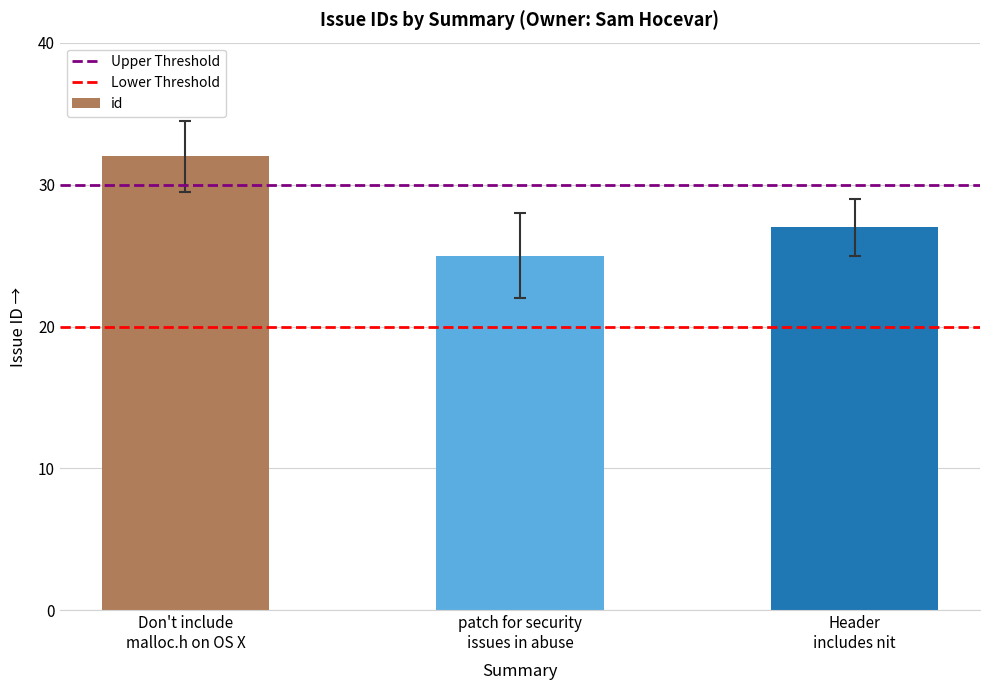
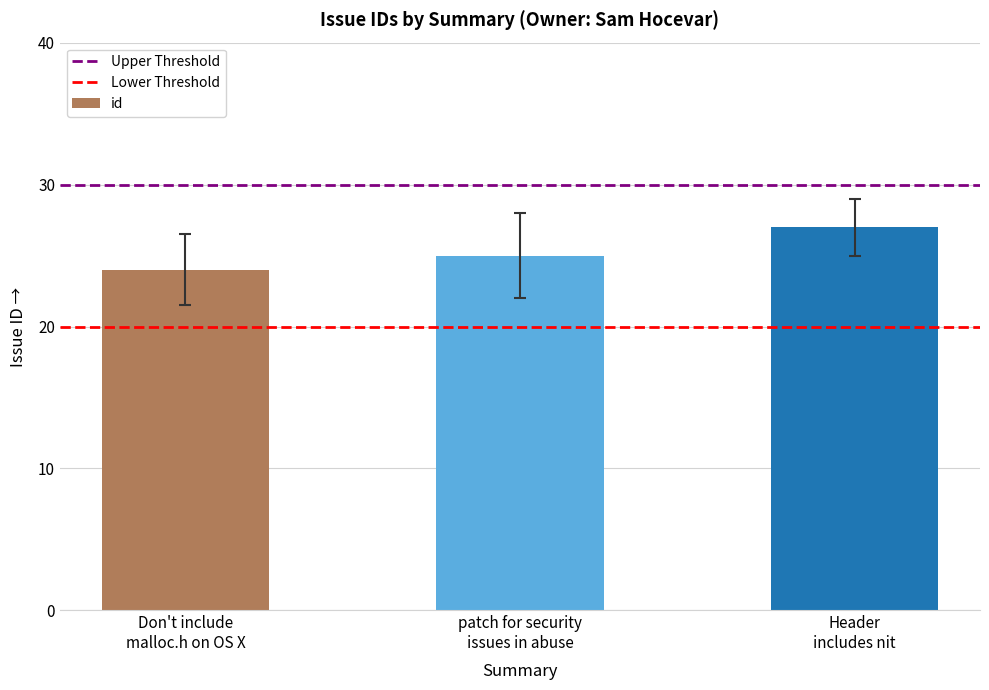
id, Don't include malloc.h on OS X: 32 -> 24
